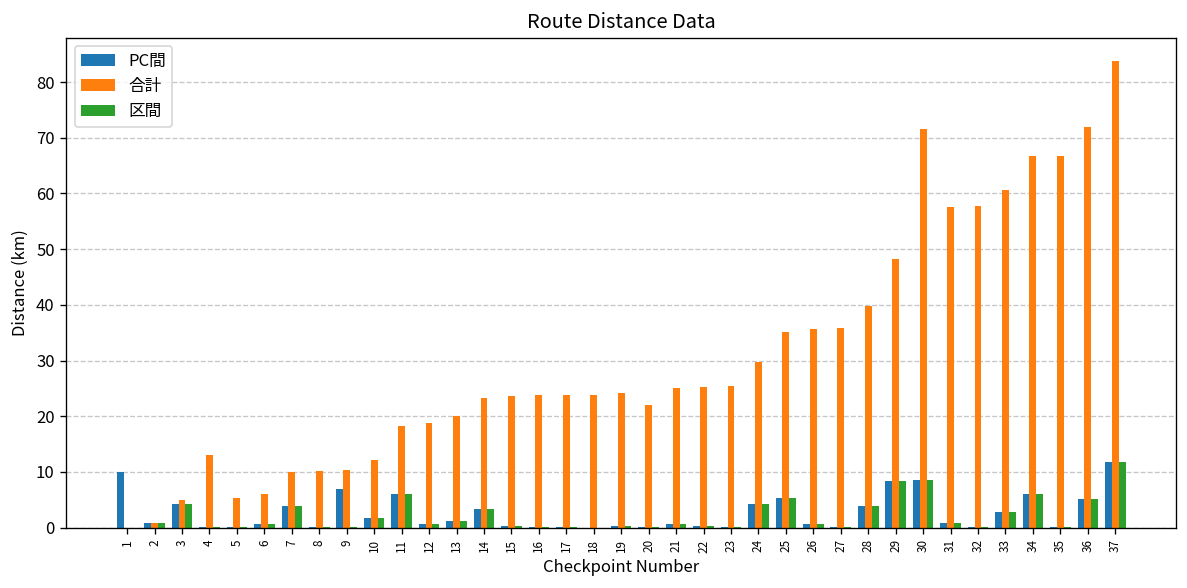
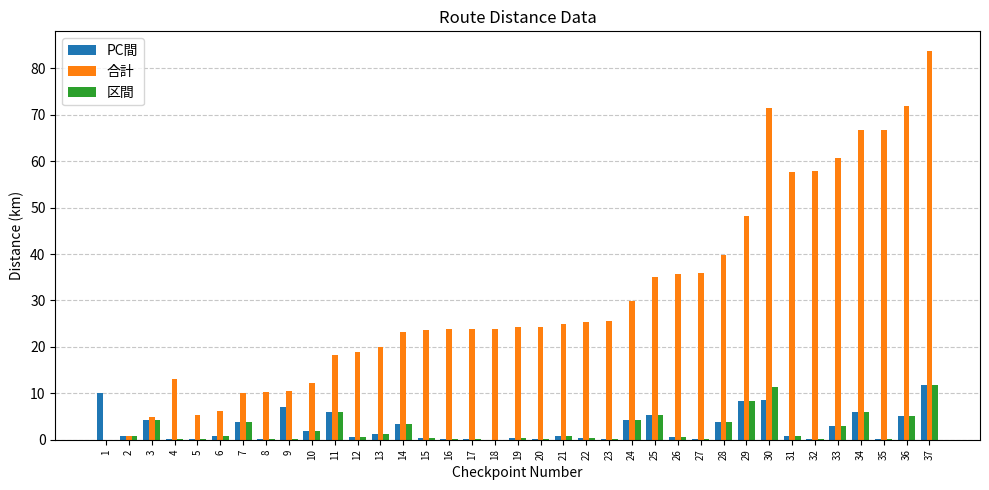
合計, 20: 22 -> 24
区間, 30: 9 -> 11
